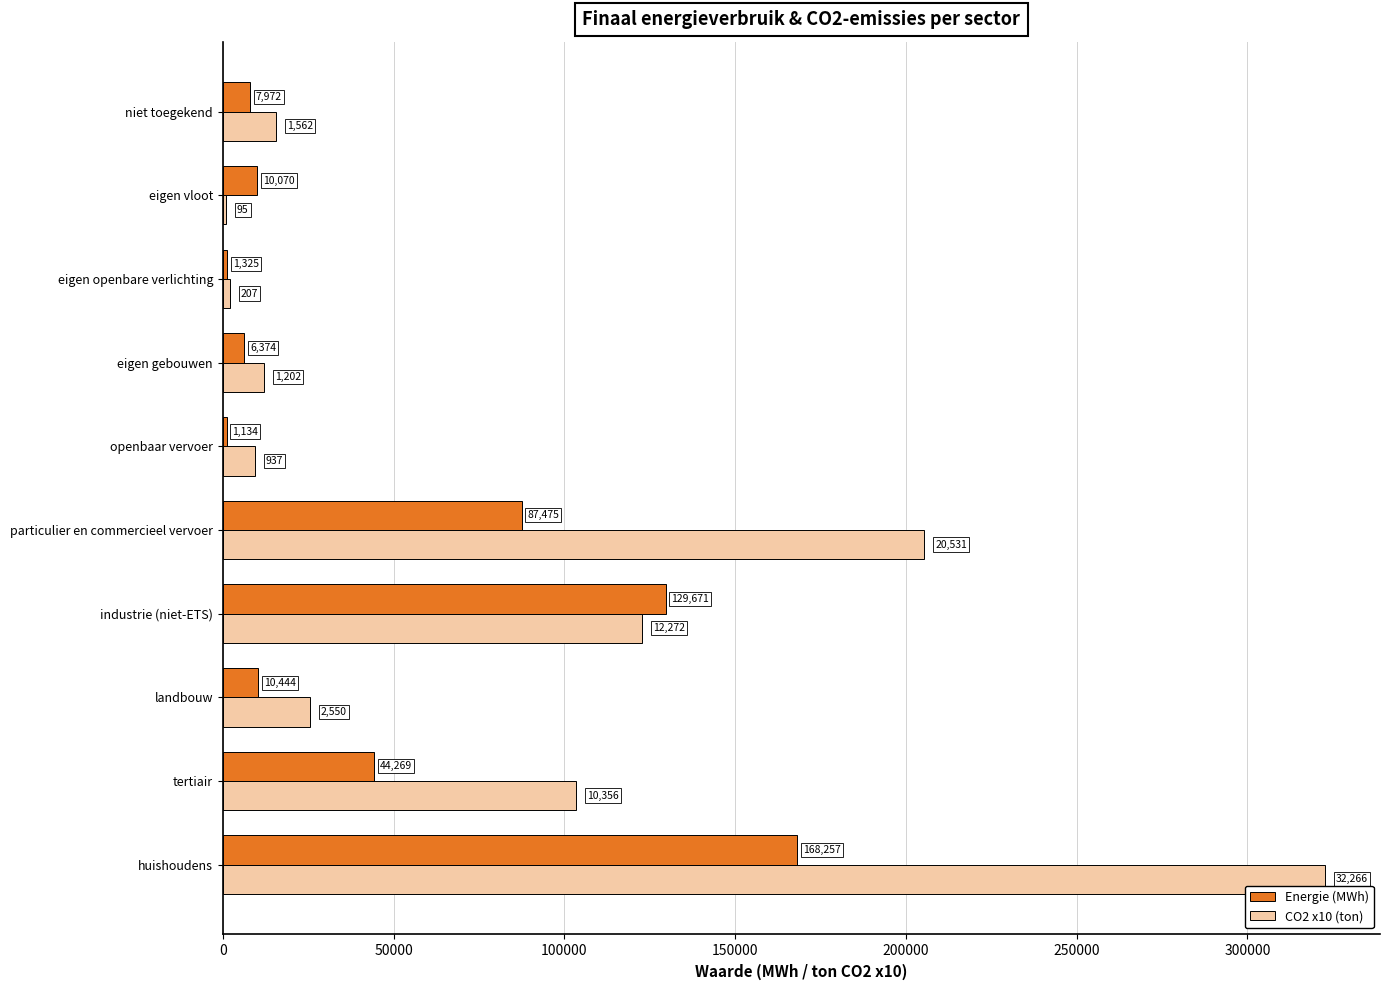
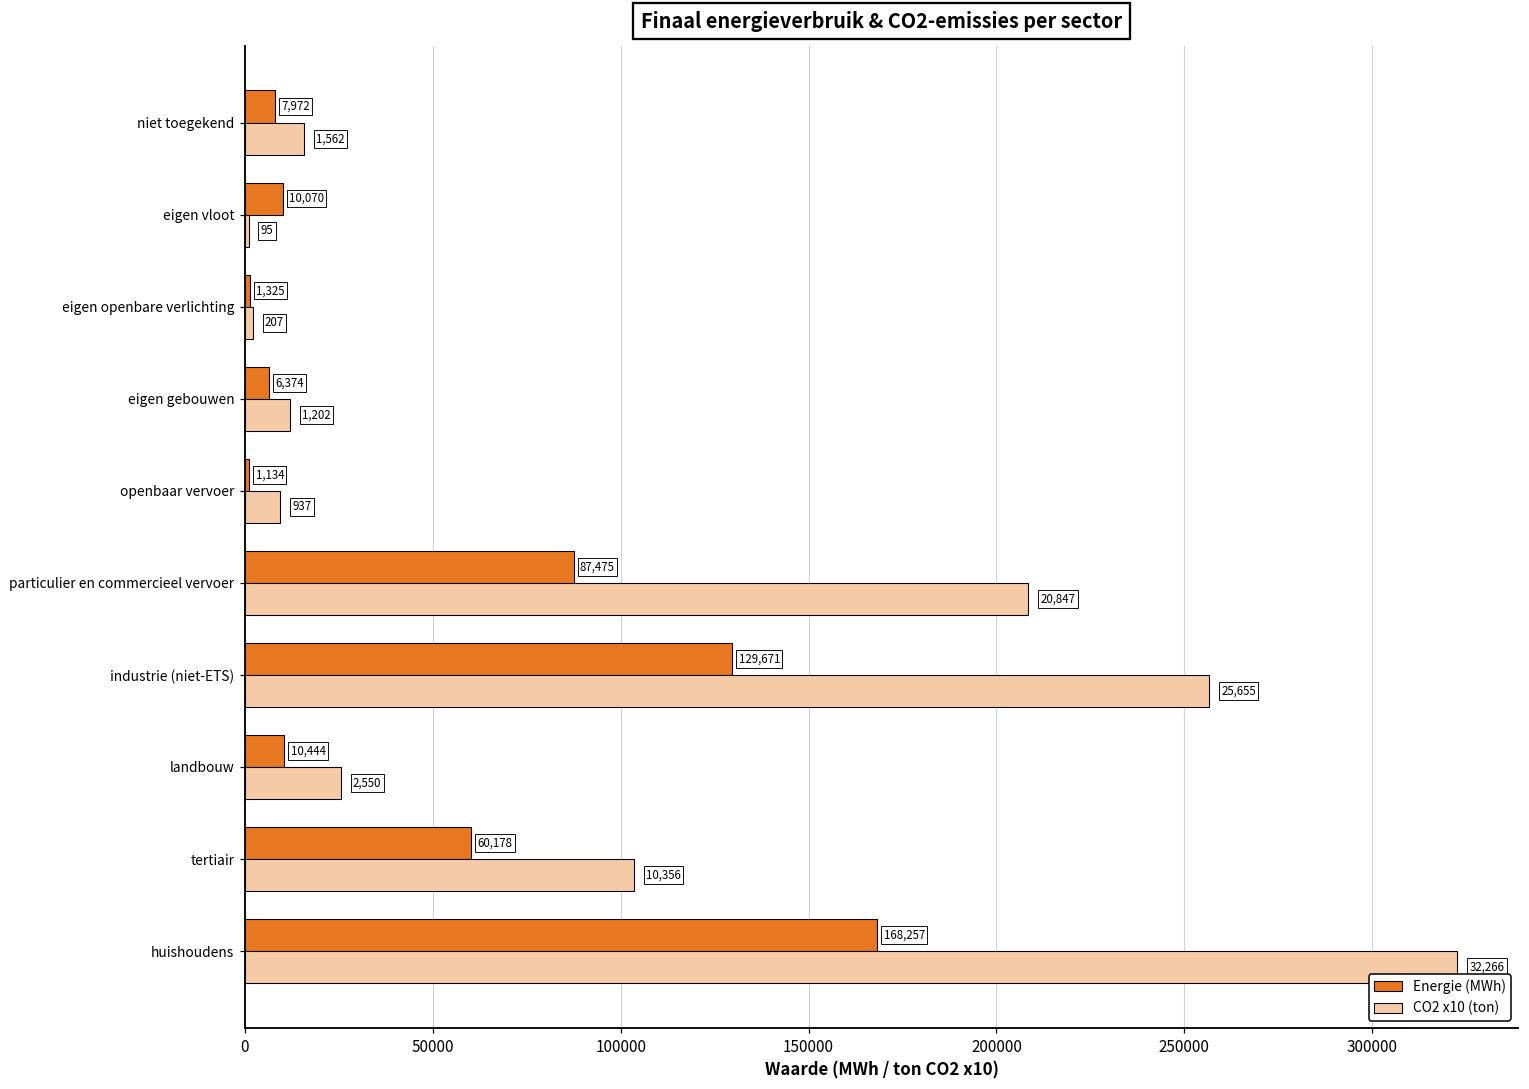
CO2 x10 (ton), particulier en commercieel vervoer: 20,531 -> 20,847
CO2 x10 (ton), industrie (niet-ETS): 12,272 -> 25,655
Energie (MWh), tertiair: 44,269 -> 60,178
